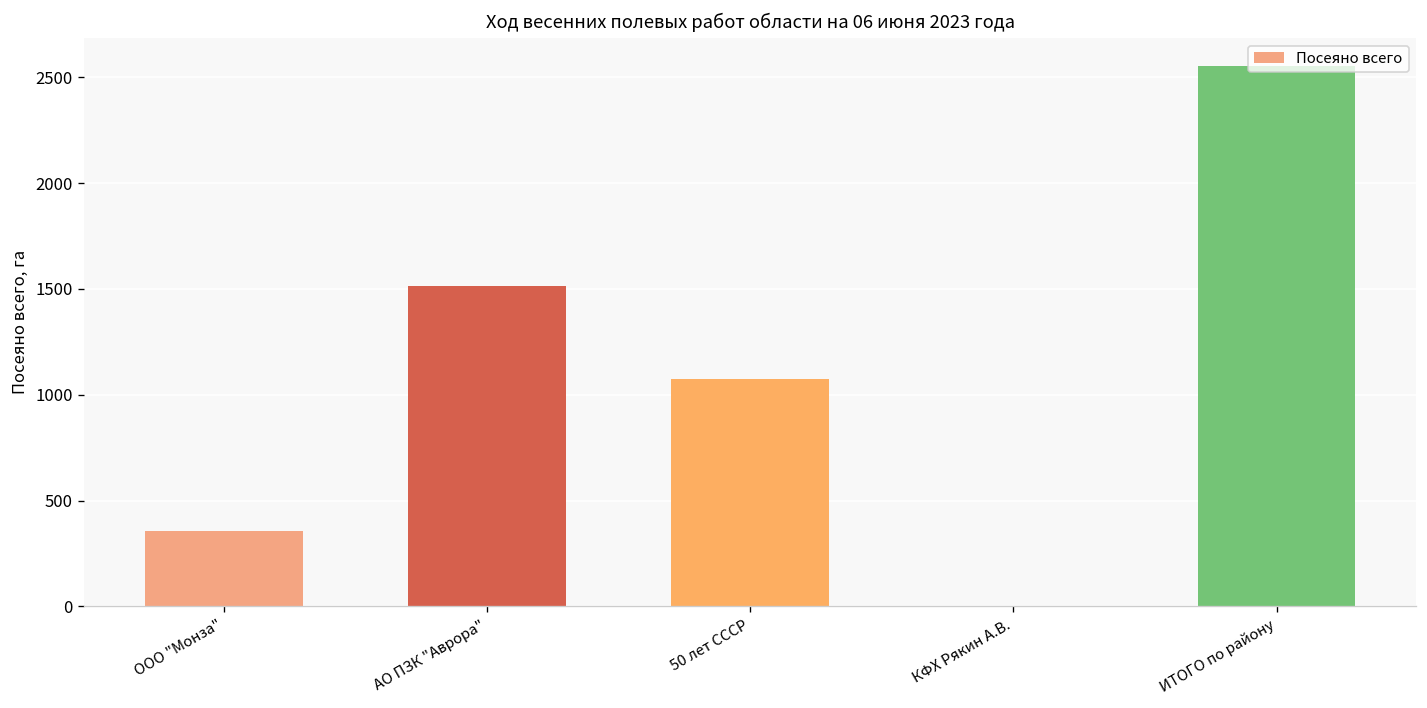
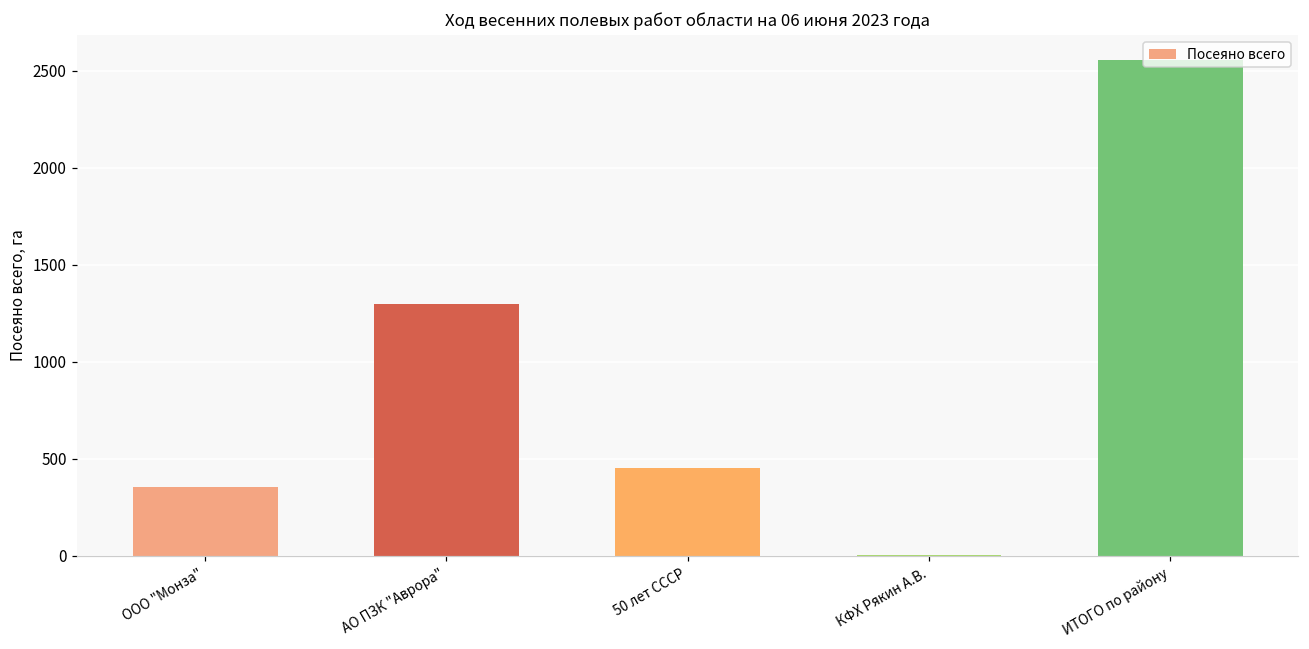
АО ПЗК "Аврора": 1520 -> 1300
50 лет СССР: 1080 -> 450
